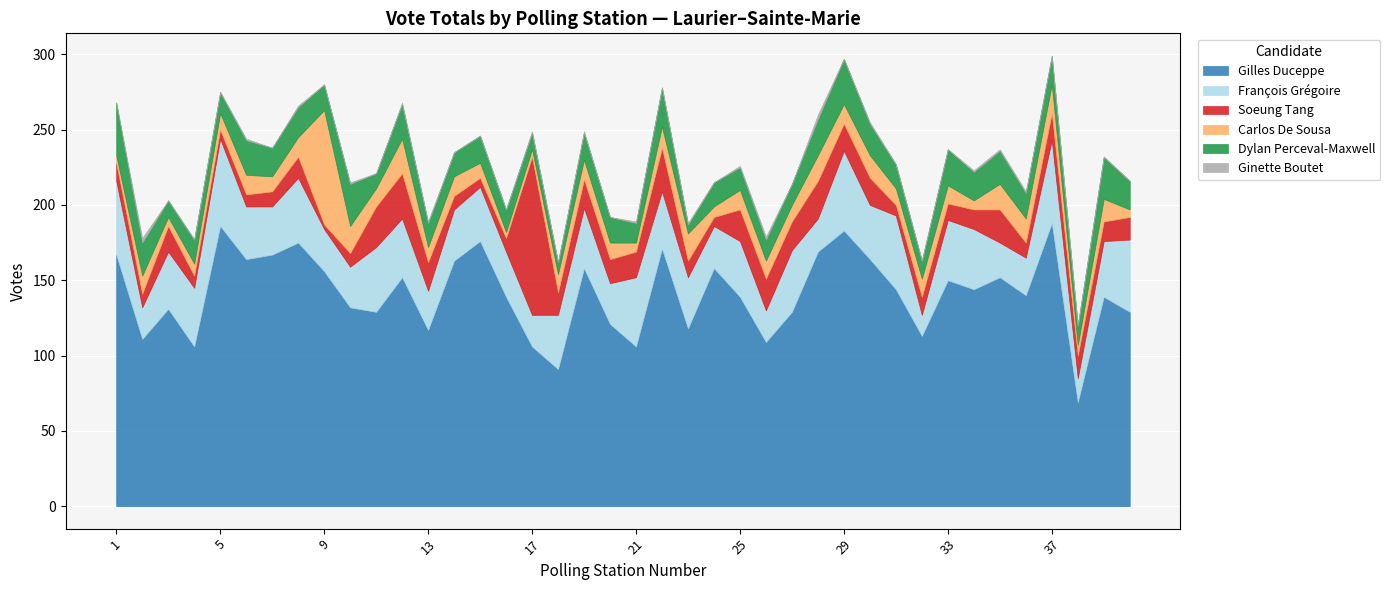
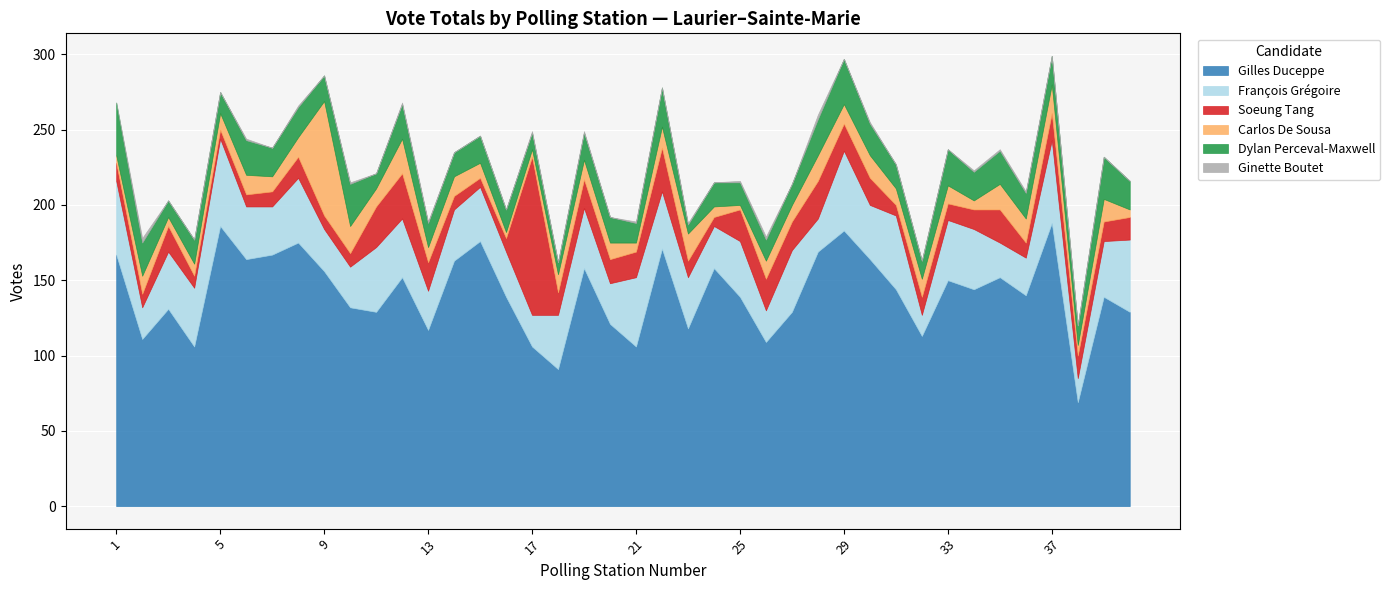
Soeung Tang, 9: 3 -> 9
Carlos De Sousa, 25: 13 -> 3
